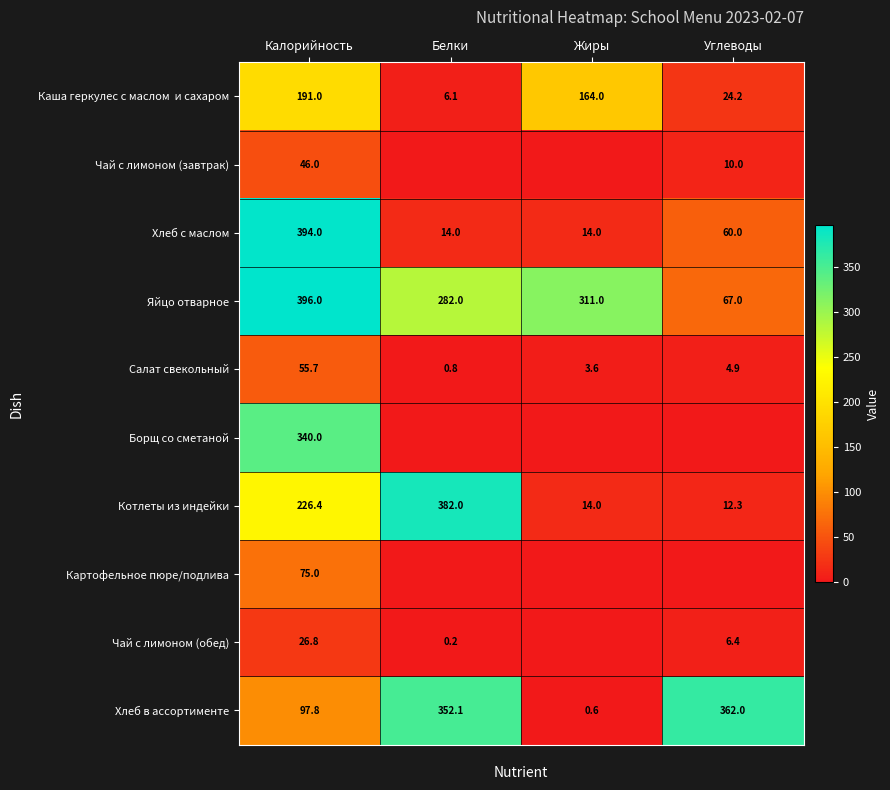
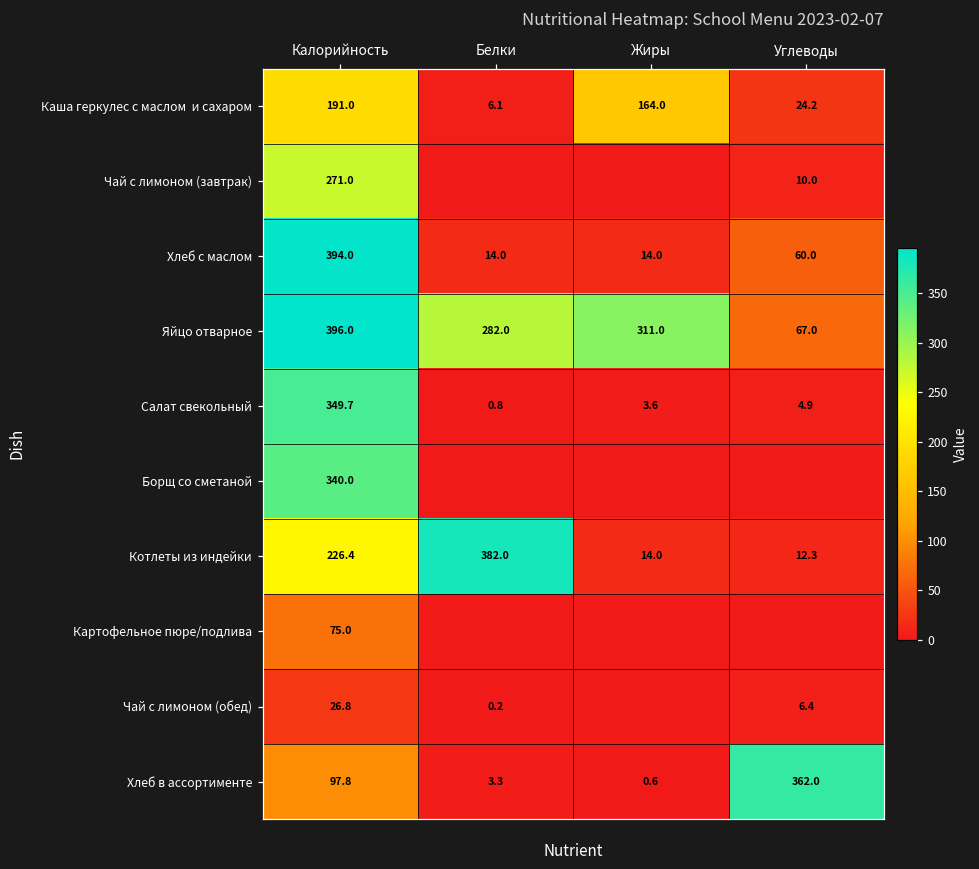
Чай с лимоном (завтрак), Калорийность: 46.0 -> 271.0
Салат свекольный, Калорийность: 55.7 -> 349.7
Хлеб в ассортименте, Белки: 352.1 -> 3.3
